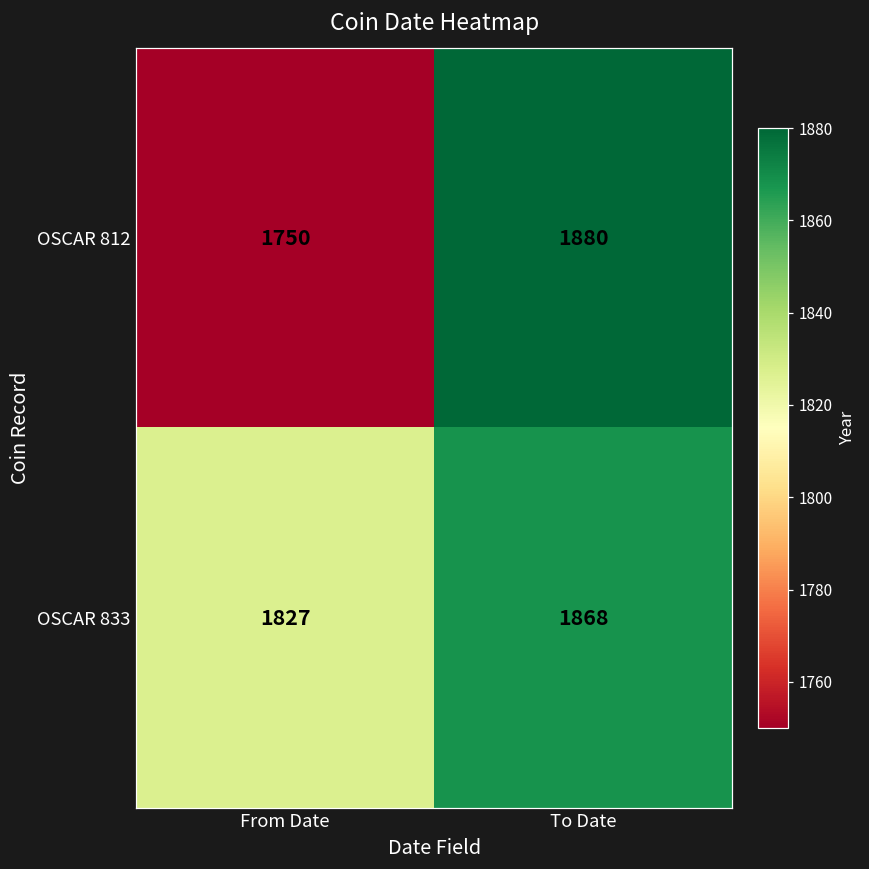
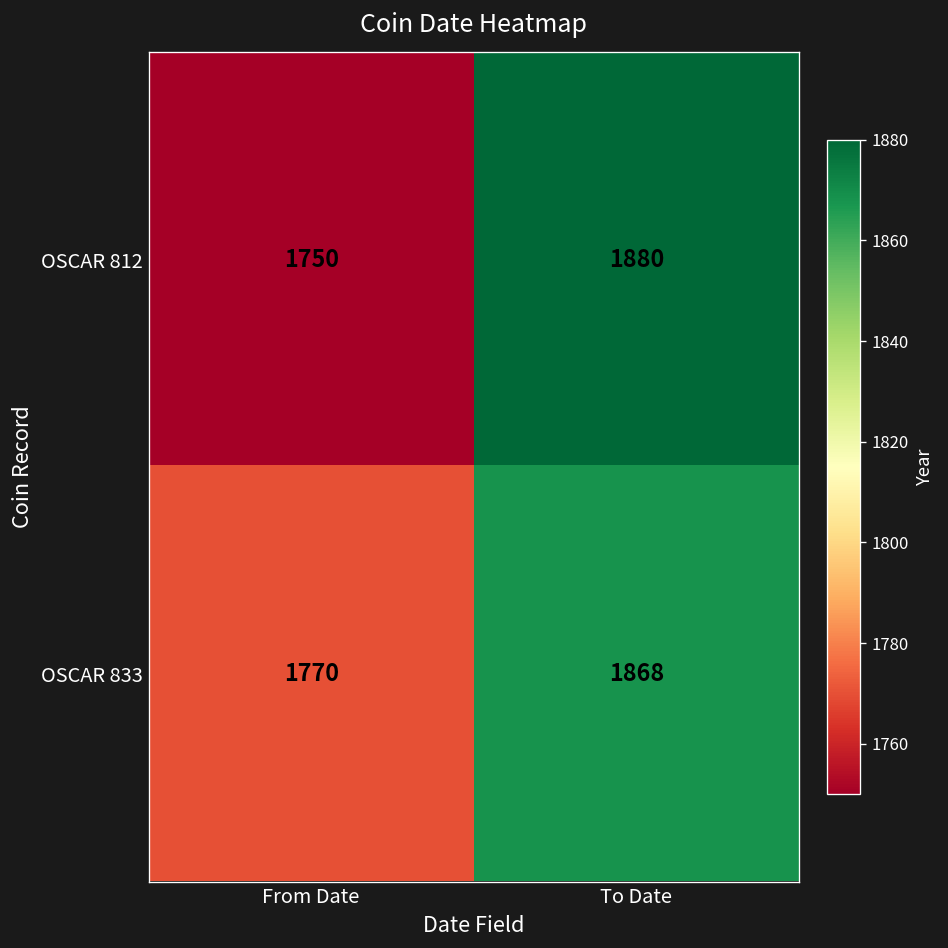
OSCAR 833, From Date: 1827 -> 1770
